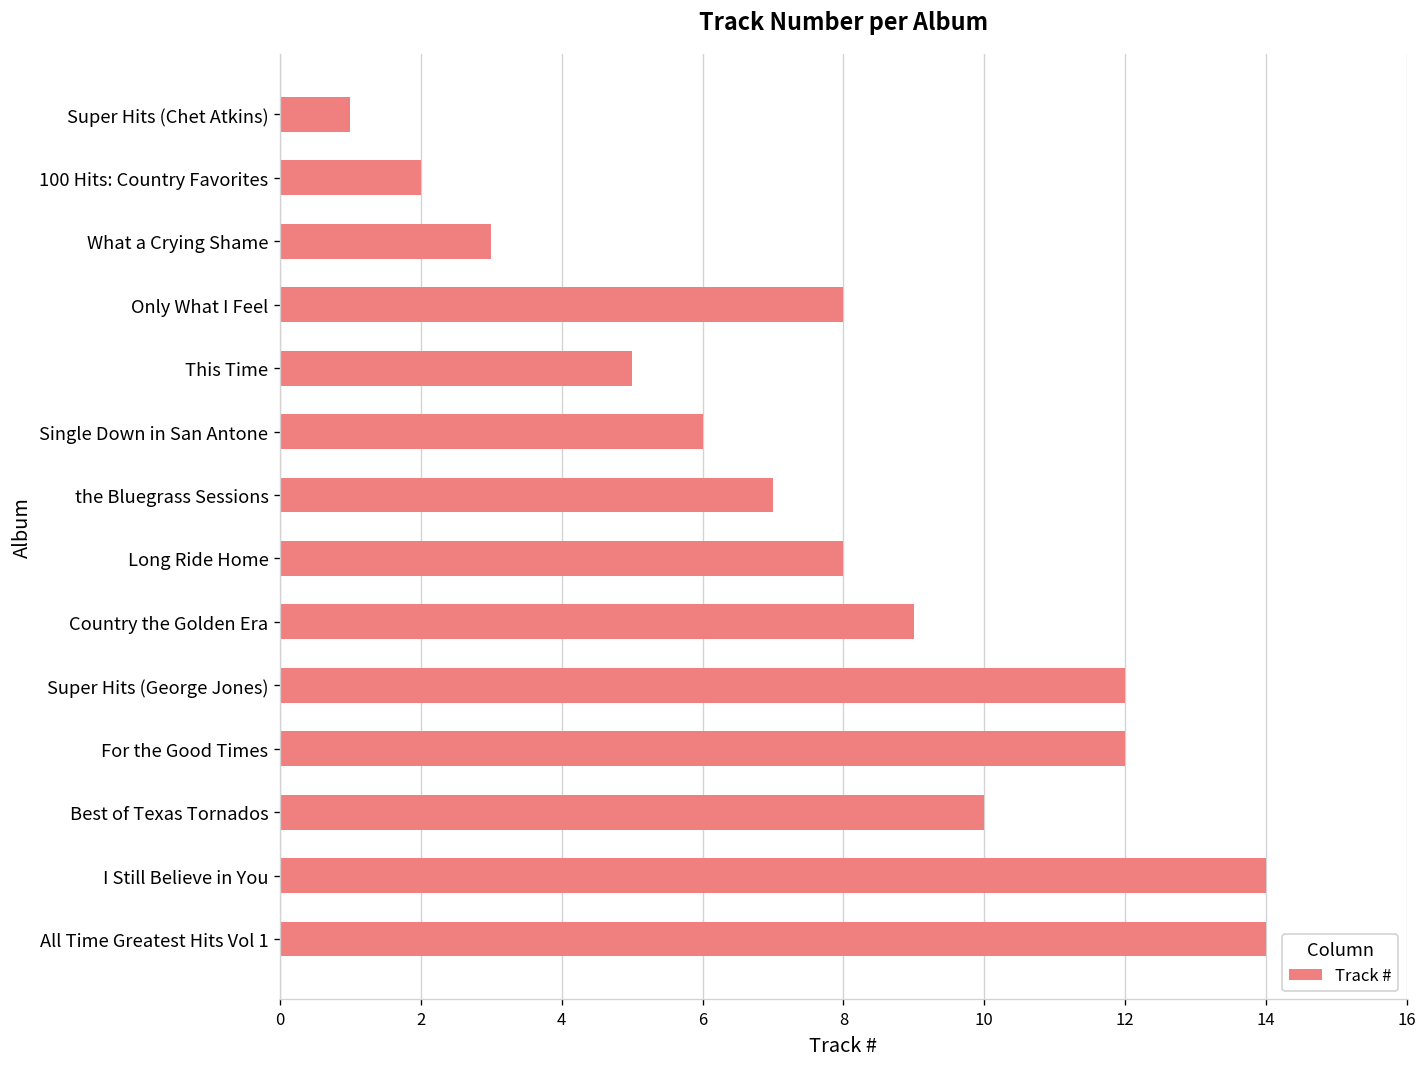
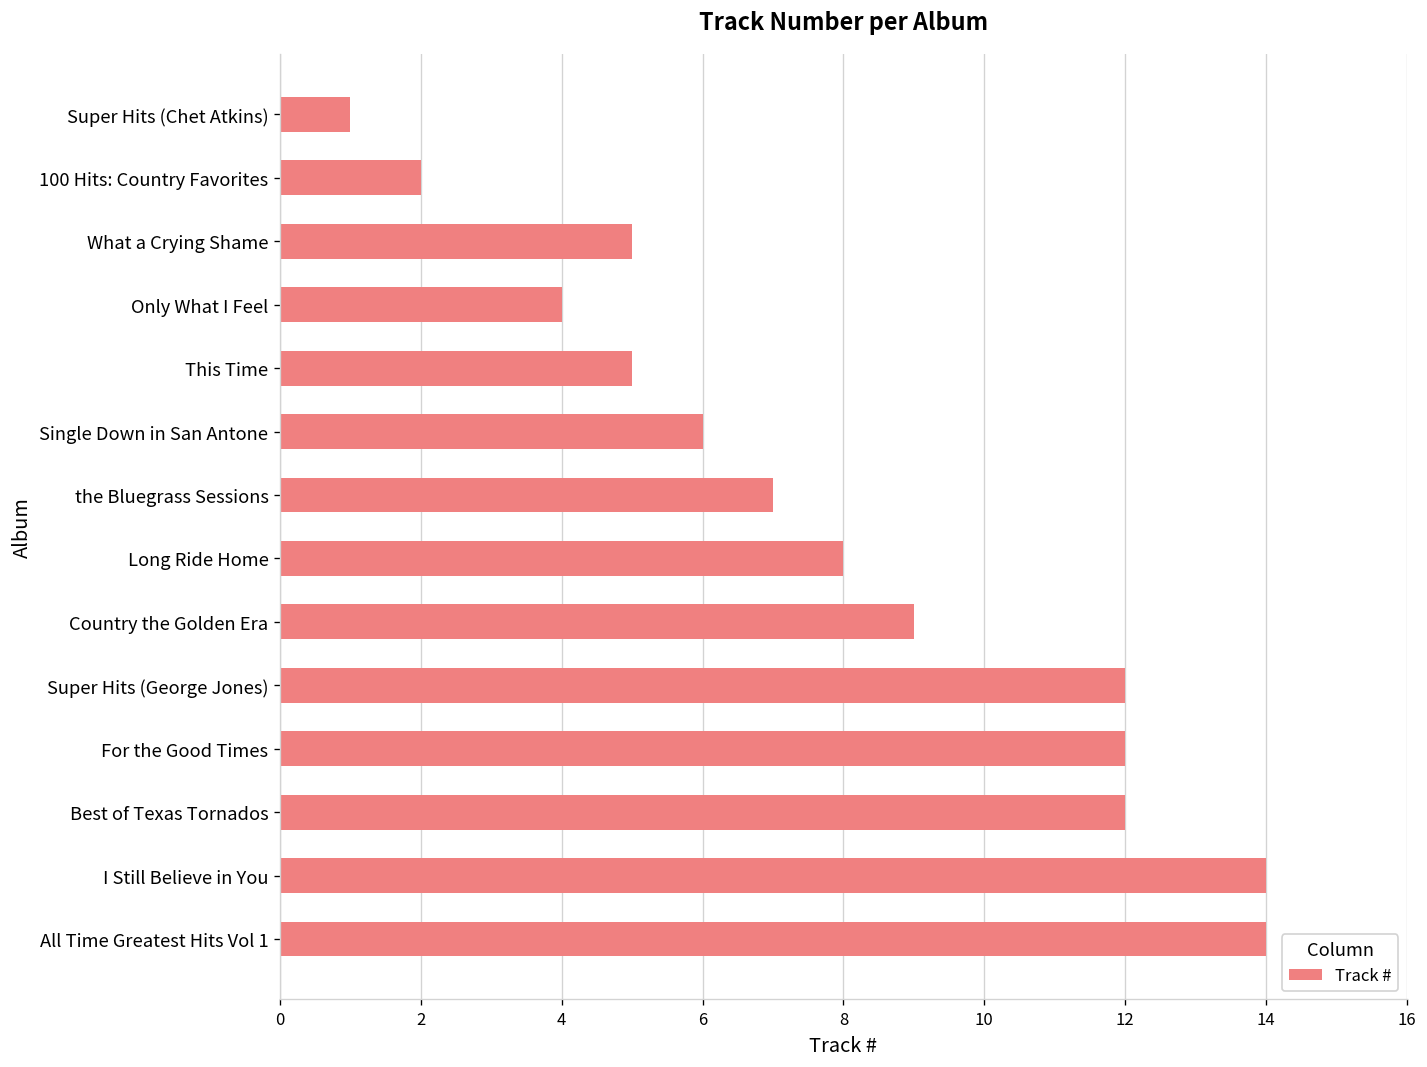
What a Crying Shame: 3 -> 5
Only What I Feel: 8 -> 4
Best of Texas Tornados: 10 -> 12
